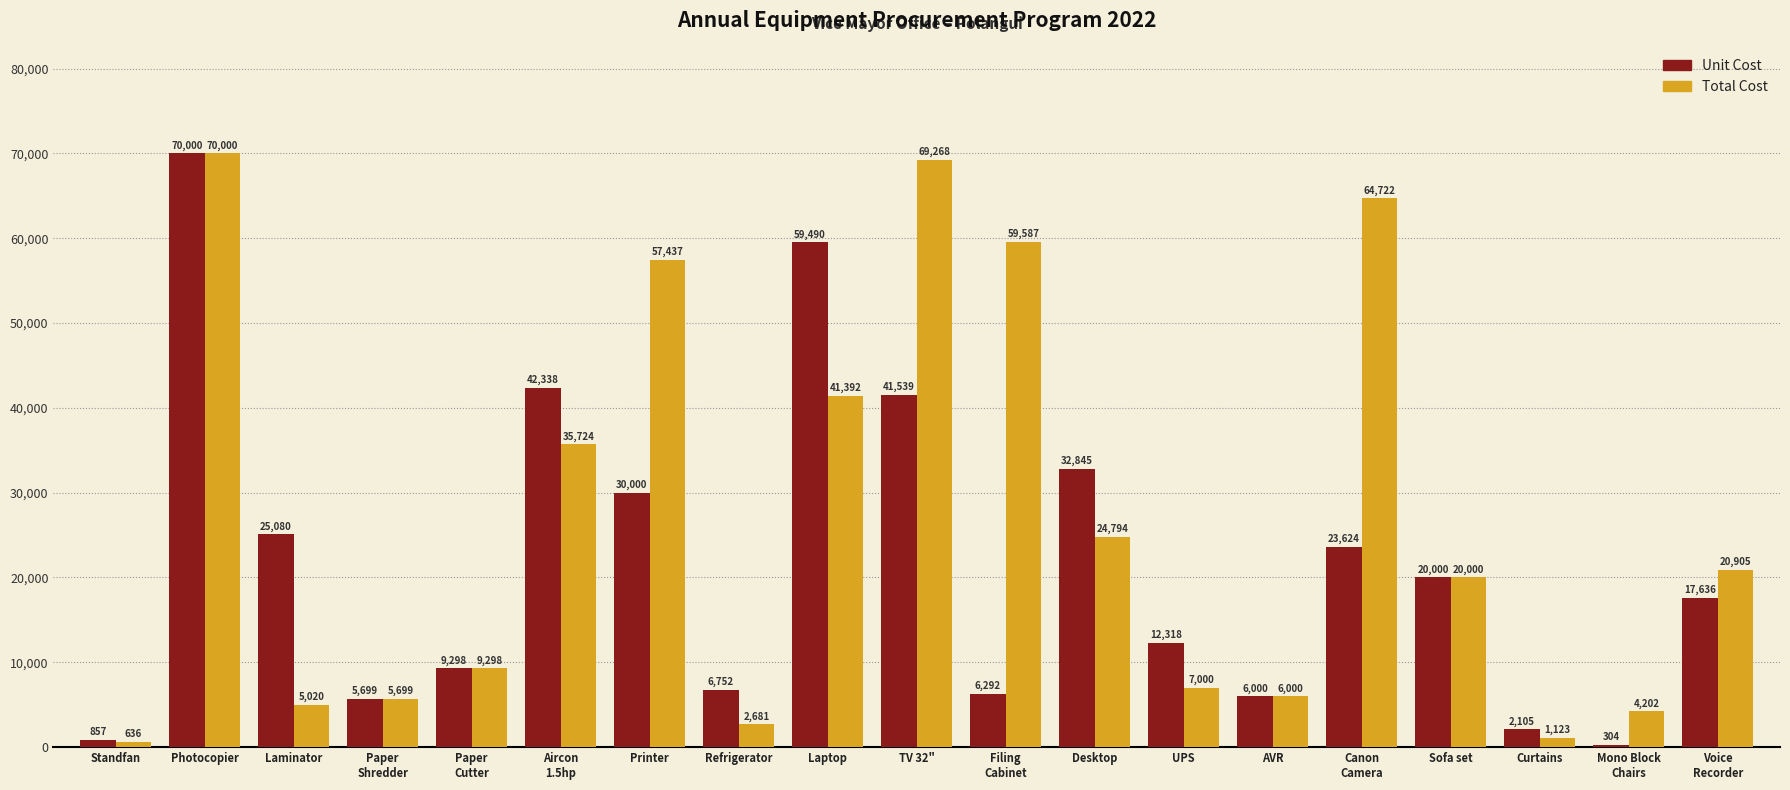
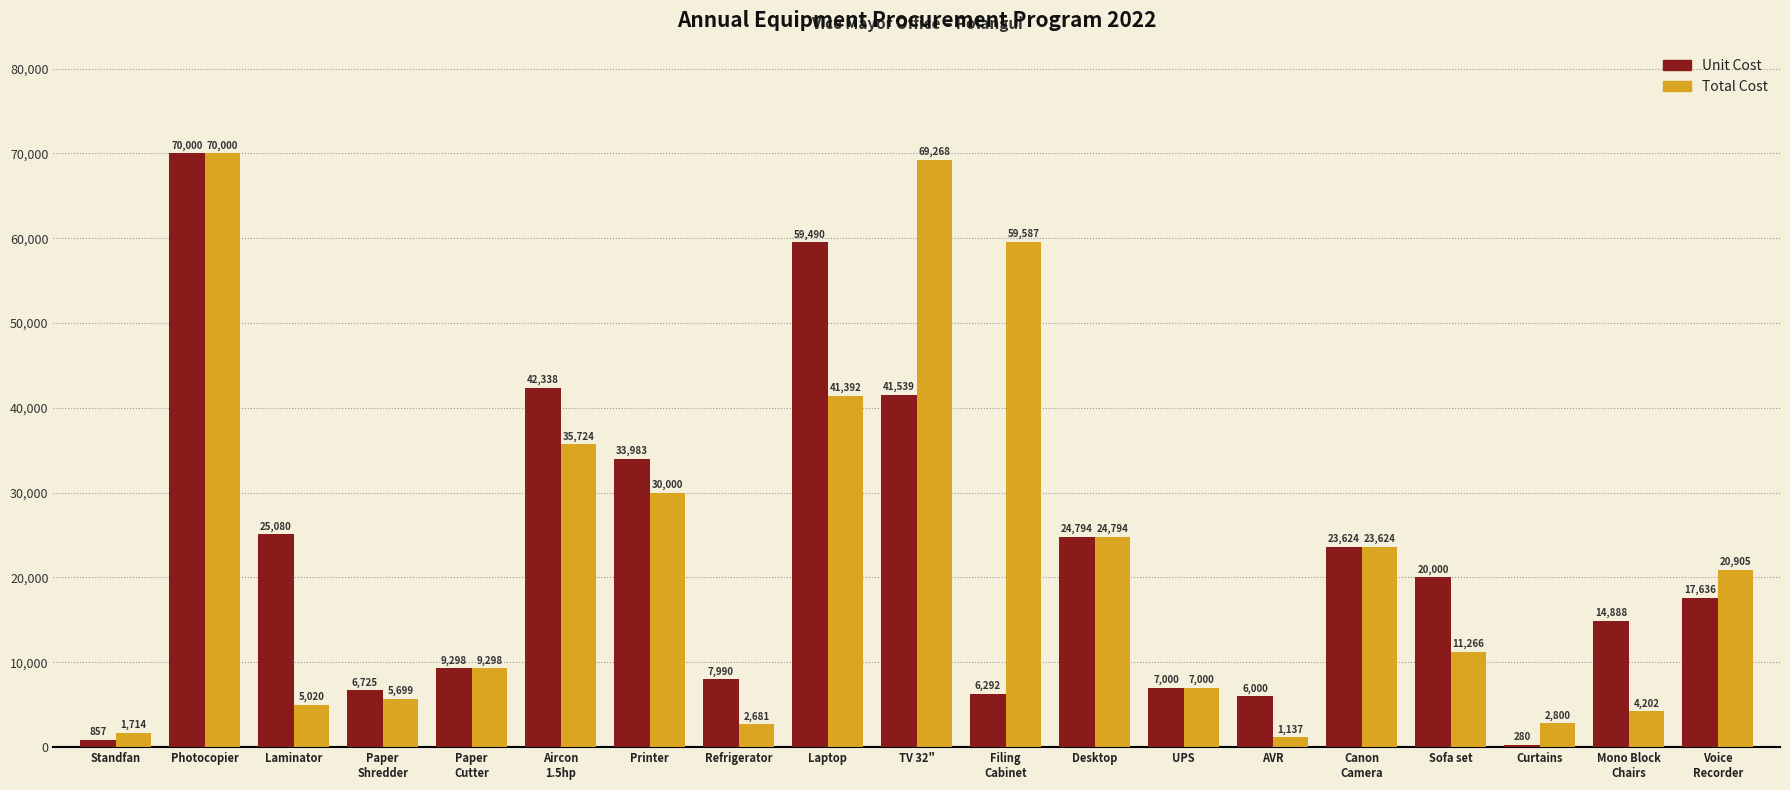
Total Cost, Standfan: 636 -> 1,714
Unit Cost, Paper Shredder: 5,699 -> 6,725
Unit Cost, Printer: 30,000 -> 33,983
Total Cost, Printer: 57,437 -> 30,000
Unit Cost, Refrigerator: 6,752 -> 7,990
Unit Cost, Desktop: 32,845 -> 24,794
Unit Cost, UPS: 12,318 -> 7,000
Total Cost, AVR: 6,000 -> 1,137
Total Cost, Canon Camera: 64,722 -> 23,624
Total Cost, Sofa set: 20,000 -> 11,266
Unit Cost, Curtains: 2,105 -> 280
Total Cost, Curtains: 1,123 -> 2,800
Unit Cost, Mono Block Chairs: 304 -> 14,888
